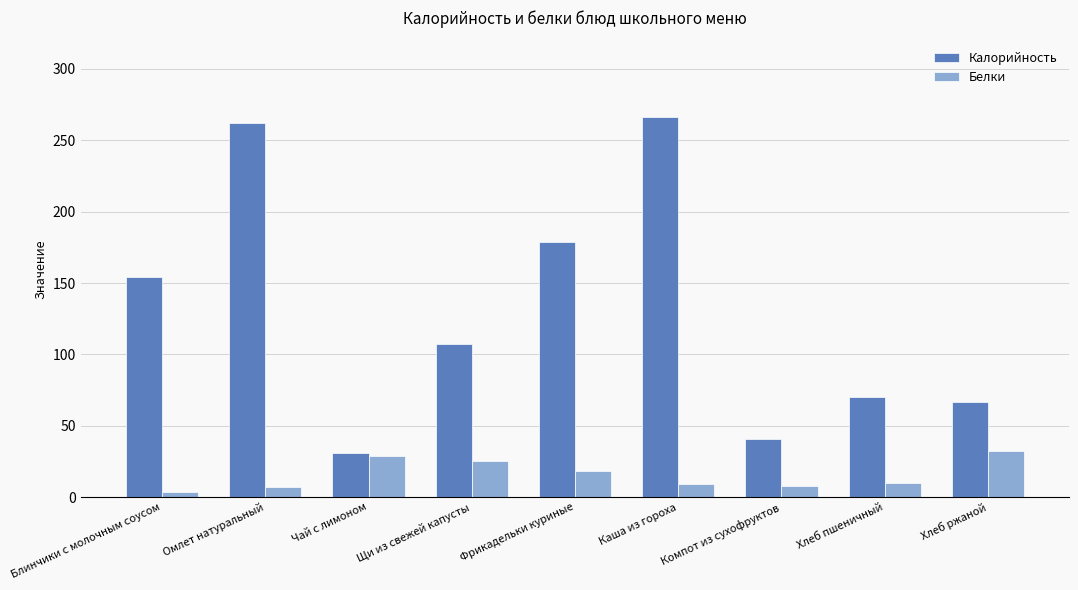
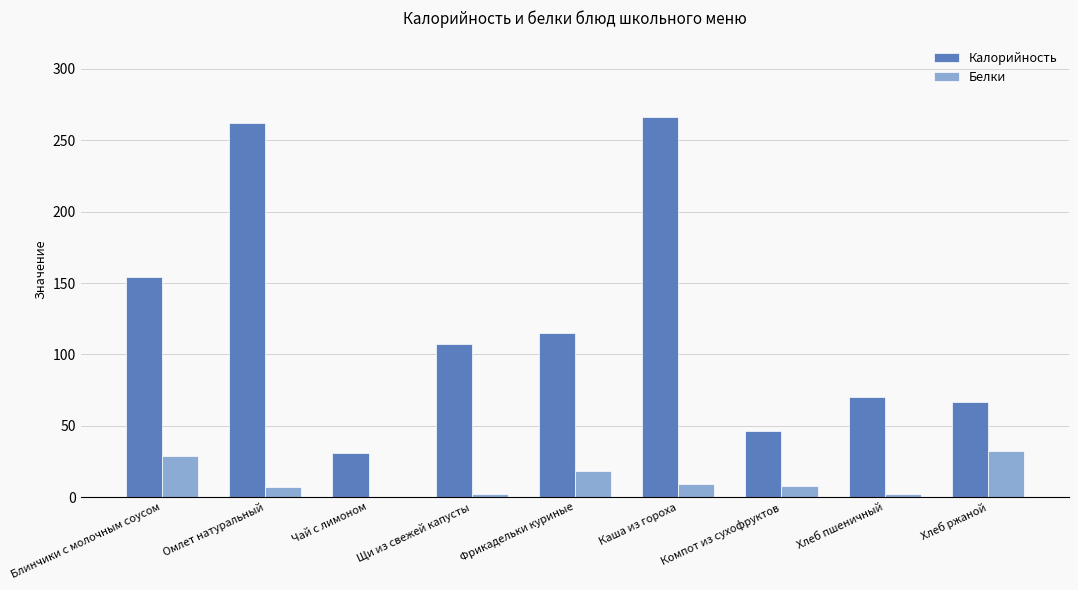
Белки, Блинчики с молочным соусом: 4 -> 29
Белки, Чай с лимоном: 29 -> 0
Белки, Щи из свежей капусты: 25 -> 2
Калорийность, Фрикадельки куриные: 178 -> 115
Калорийность, Компот из сухофруктов: 40 -> 46
Белки, Хлеб пшеничный: 10 -> 2
